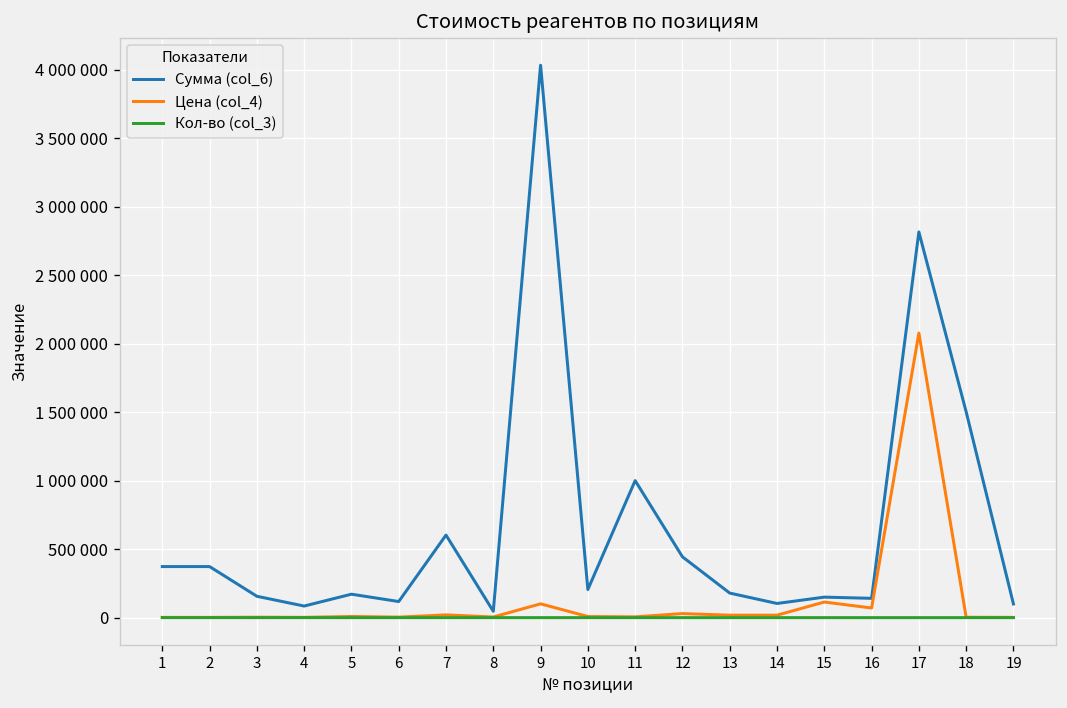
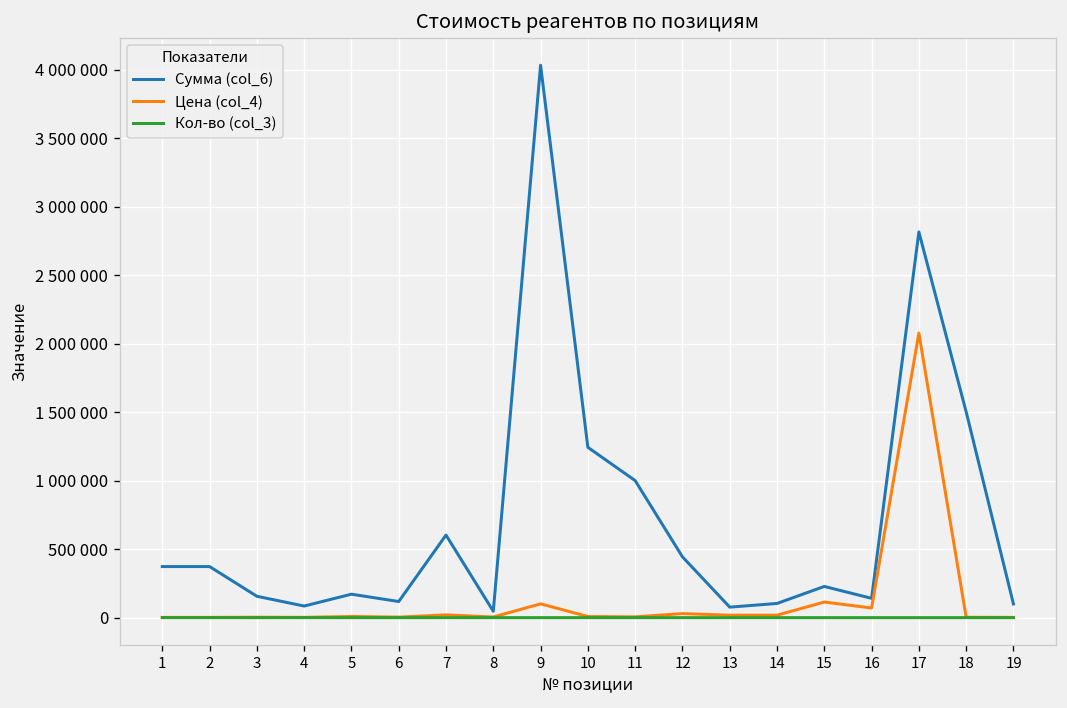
Сумма (col_6), 10: 210000 -> 1240000
Сумма (col_6), 13: 180000 -> 80000
Сумма (col_6), 15: 150000 -> 230000
